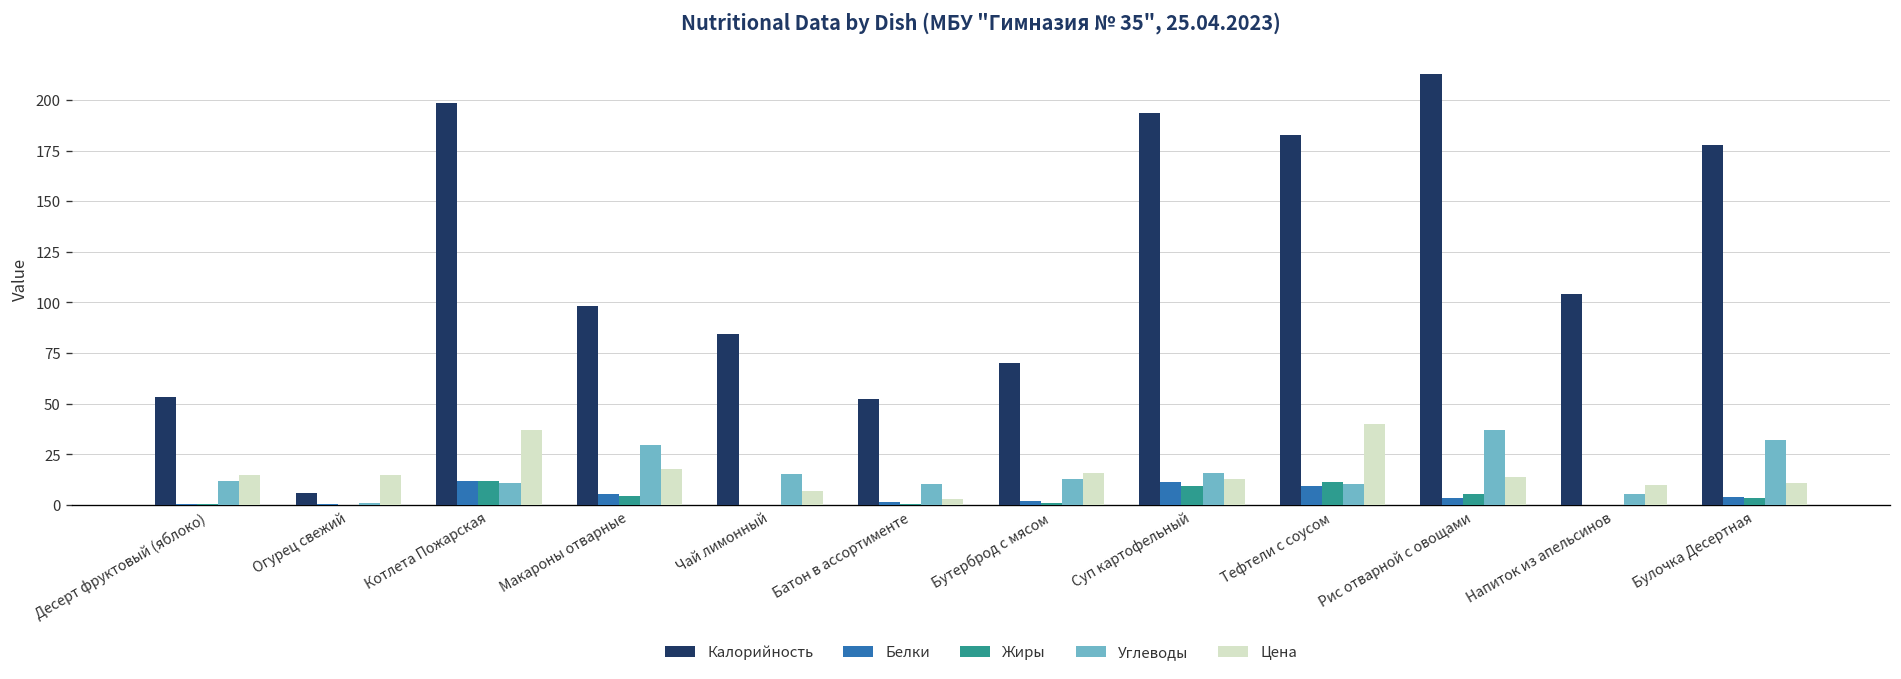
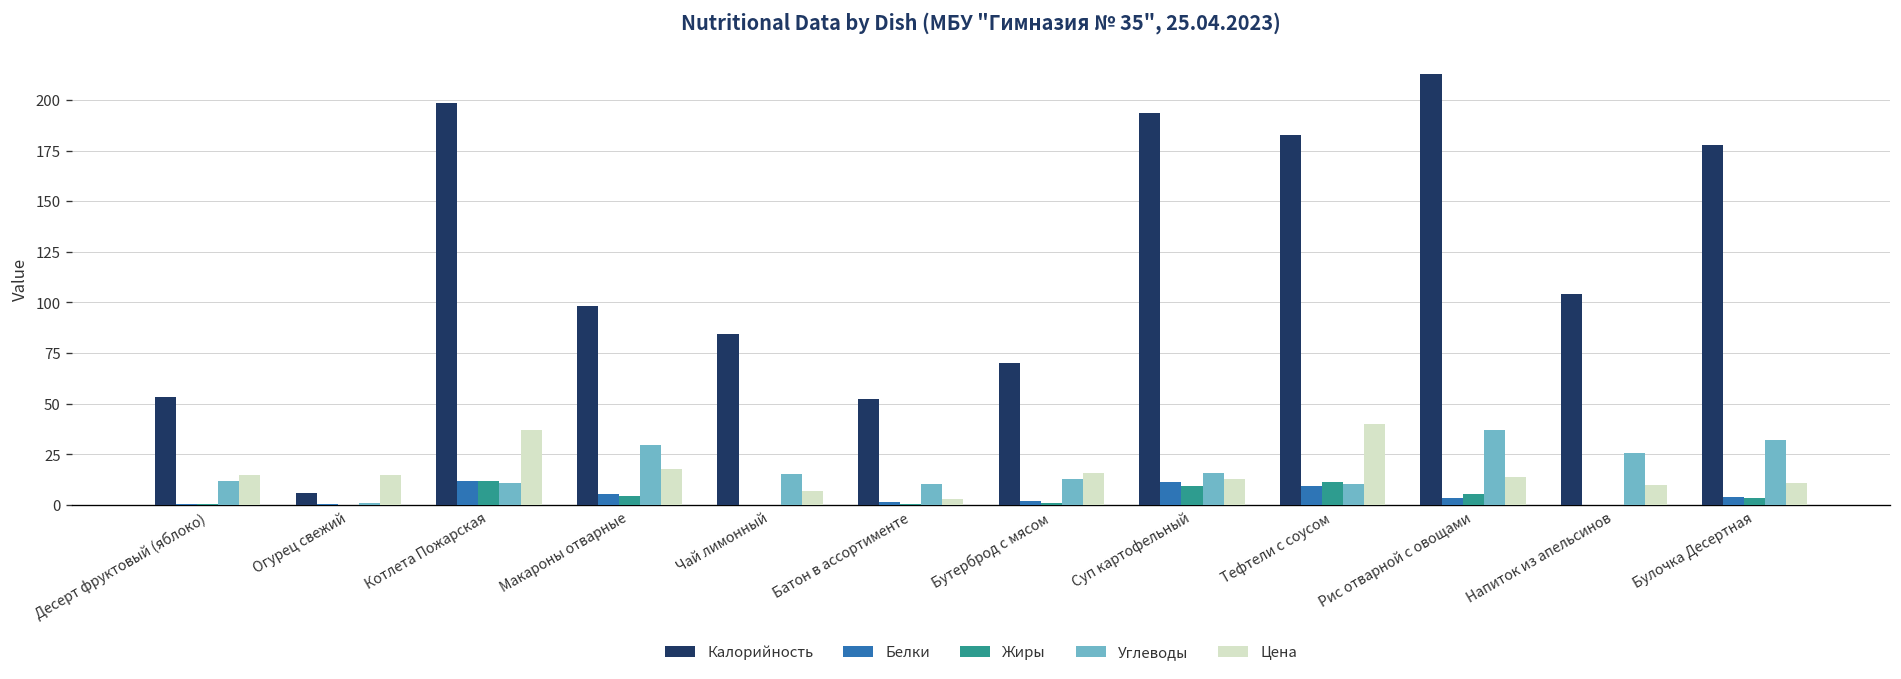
Углеводы, Напиток из апельсинов: 6 -> 26
